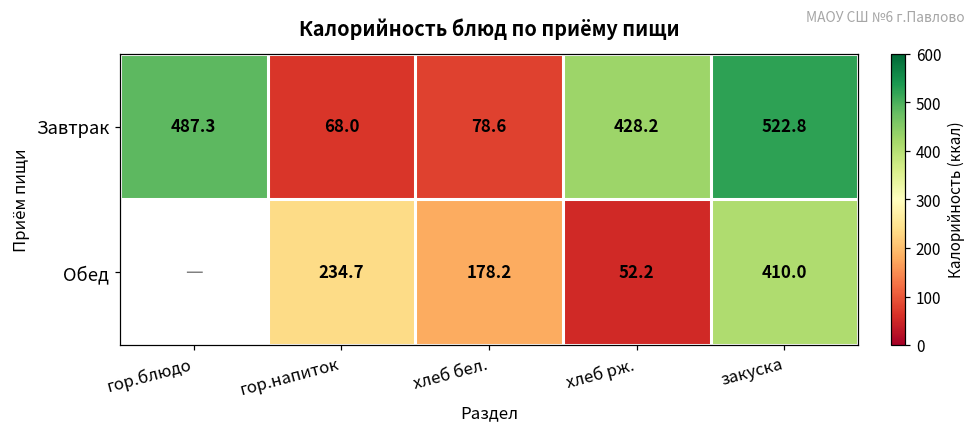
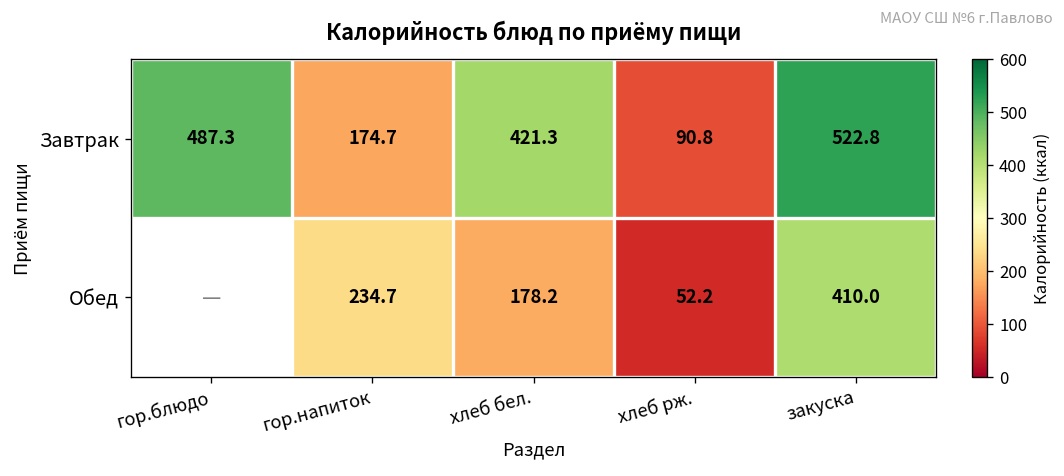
Завтрак, гор.напиток: 68.0 -> 174.7
Завтрак, хлеб бел.: 78.6 -> 421.3
Завтрак, хлеб рж.: 428.2 -> 90.8
